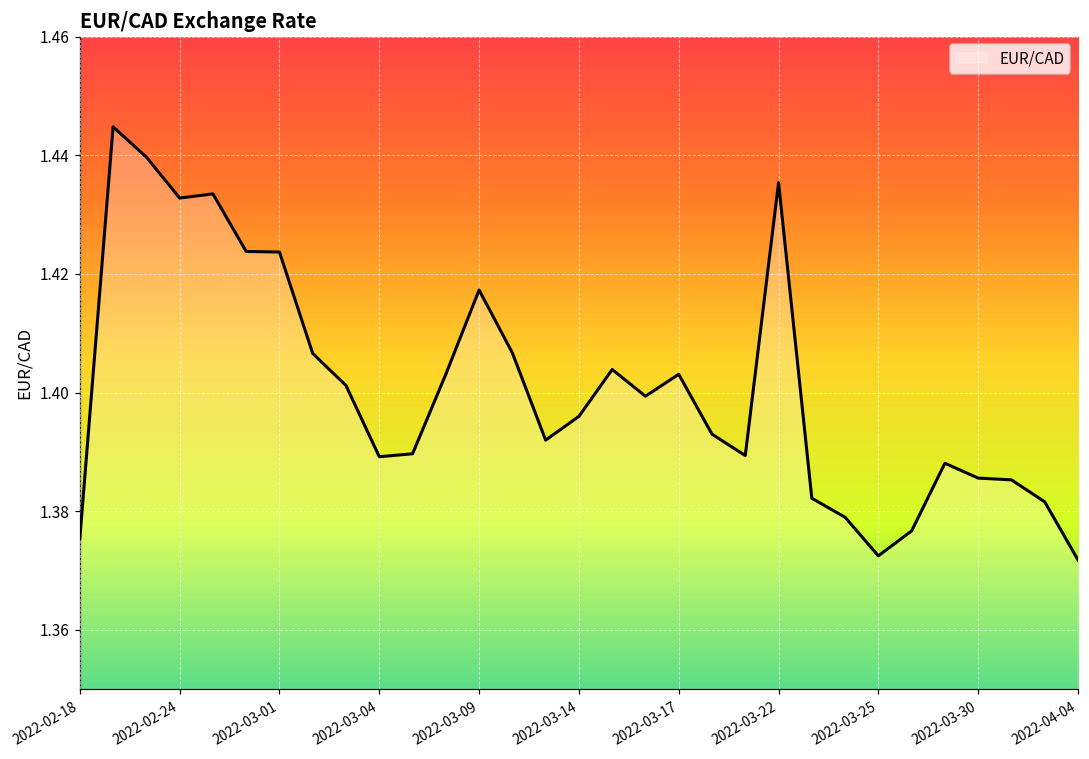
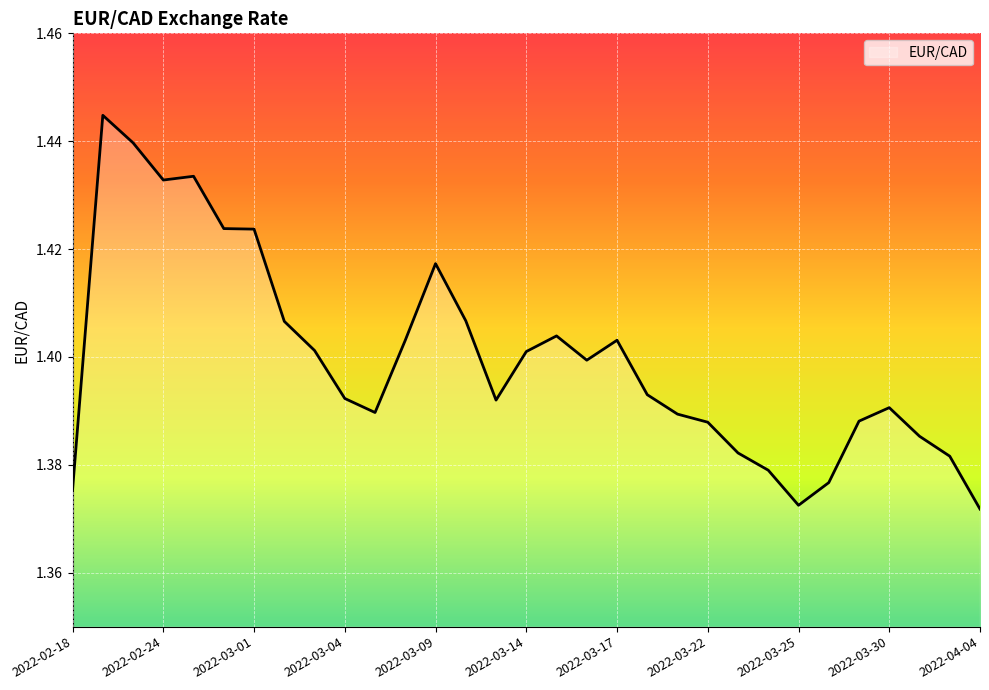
2022-03-04: 1.389 -> 1.392
2022-03-14: 1.396 -> 1.401
2022-03-22: 1.435 -> 1.388
2022-03-30: 1.386 -> 1.391
